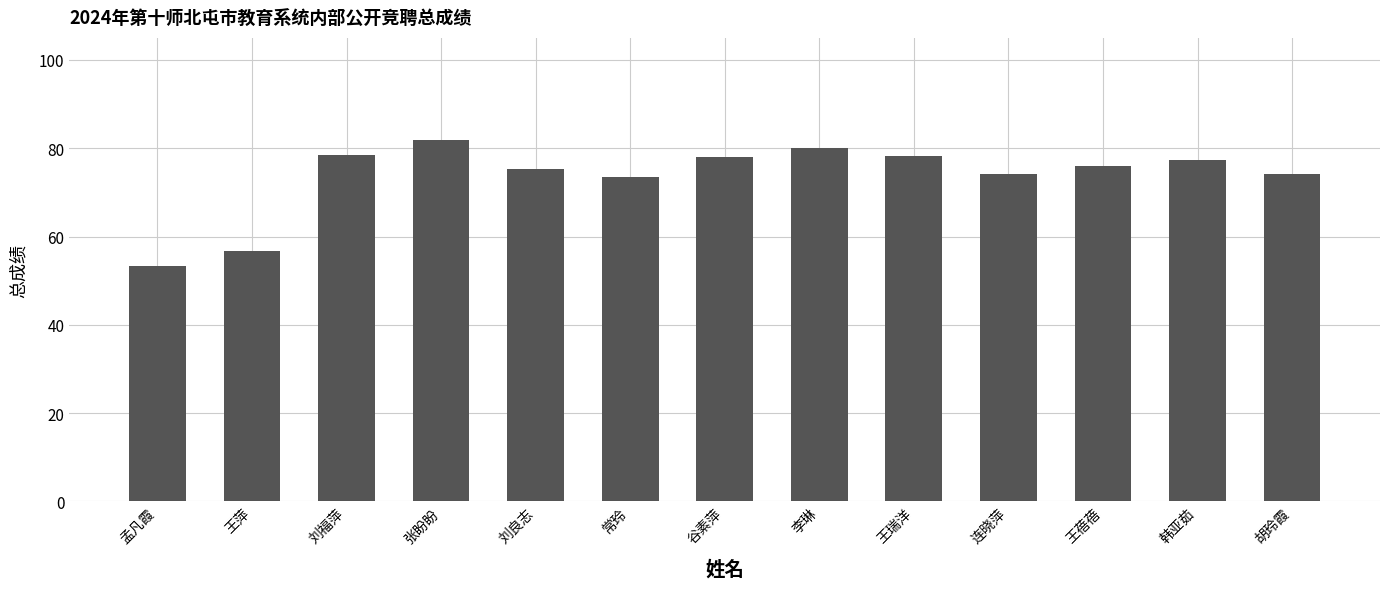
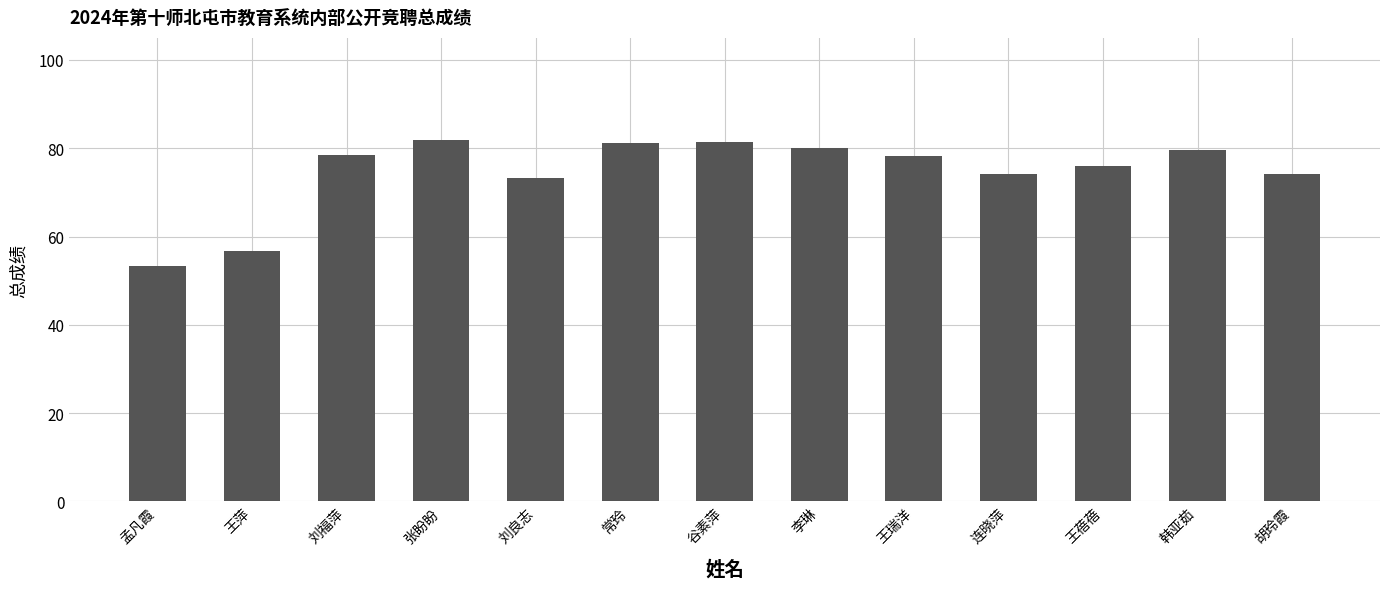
刘良志: 75 -> 73
常玲: 74 -> 81
谷素萍: 78 -> 82
韩亚茹: 77 -> 80
